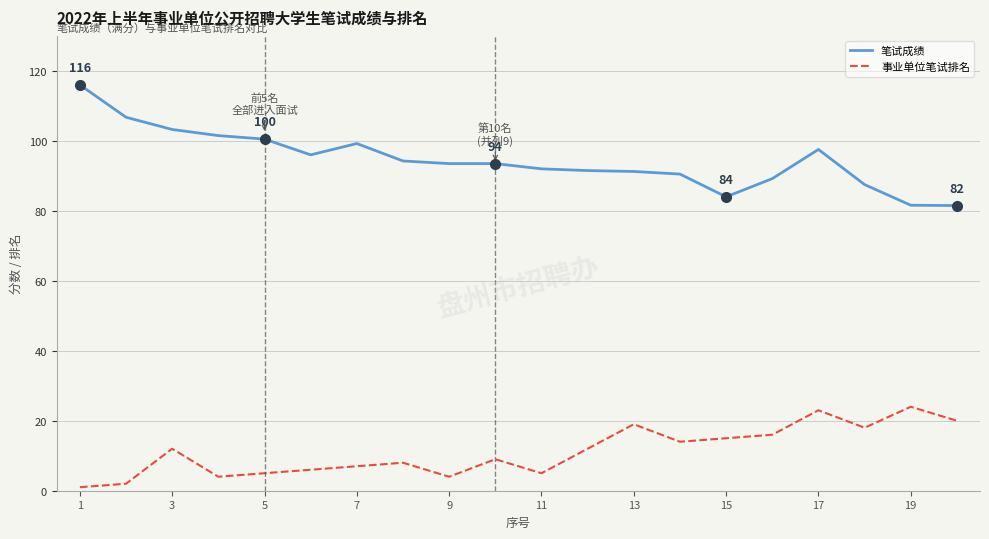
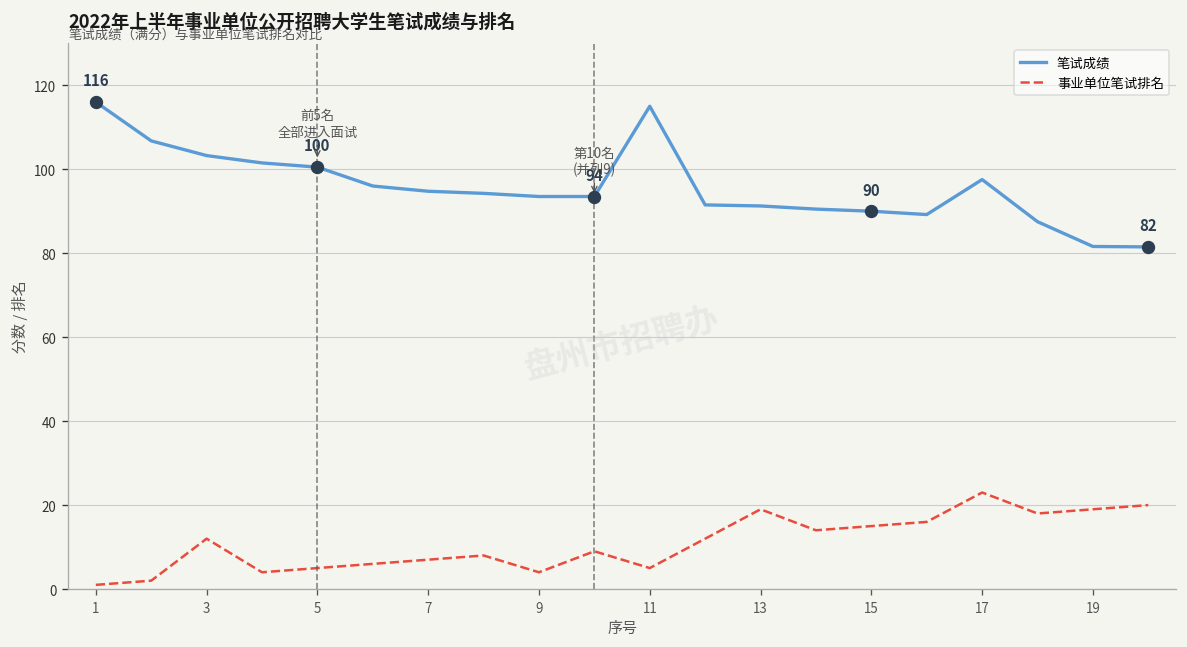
笔试成绩, 7: 99 -> 95
笔试成绩, 11: 92 -> 115
笔试成绩, 15: 84 -> 90
事业单位笔试排名, 19: 24 -> 19
